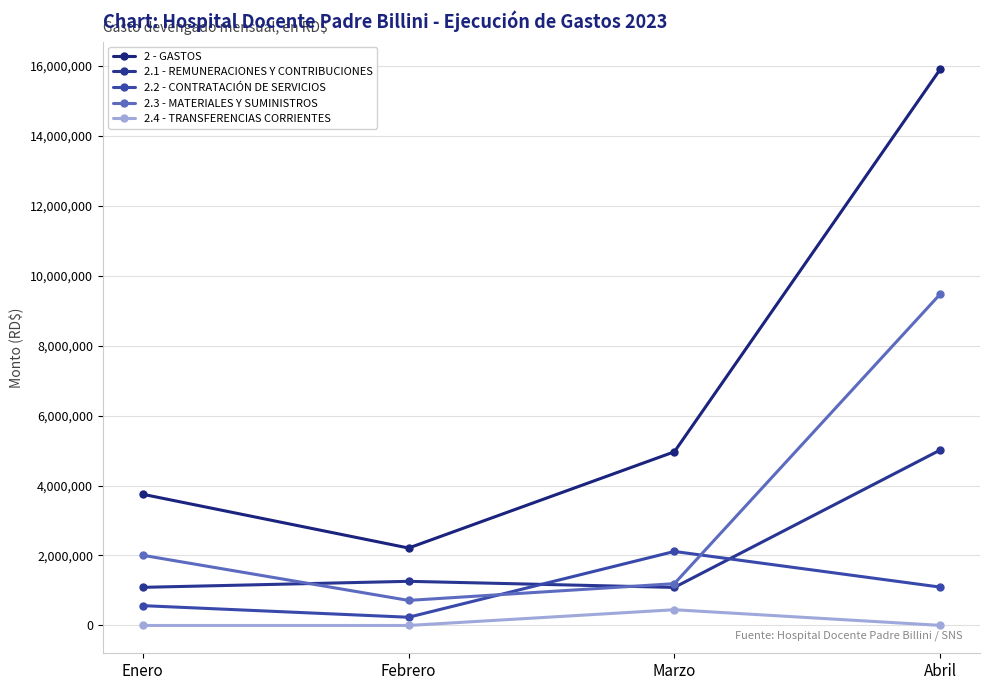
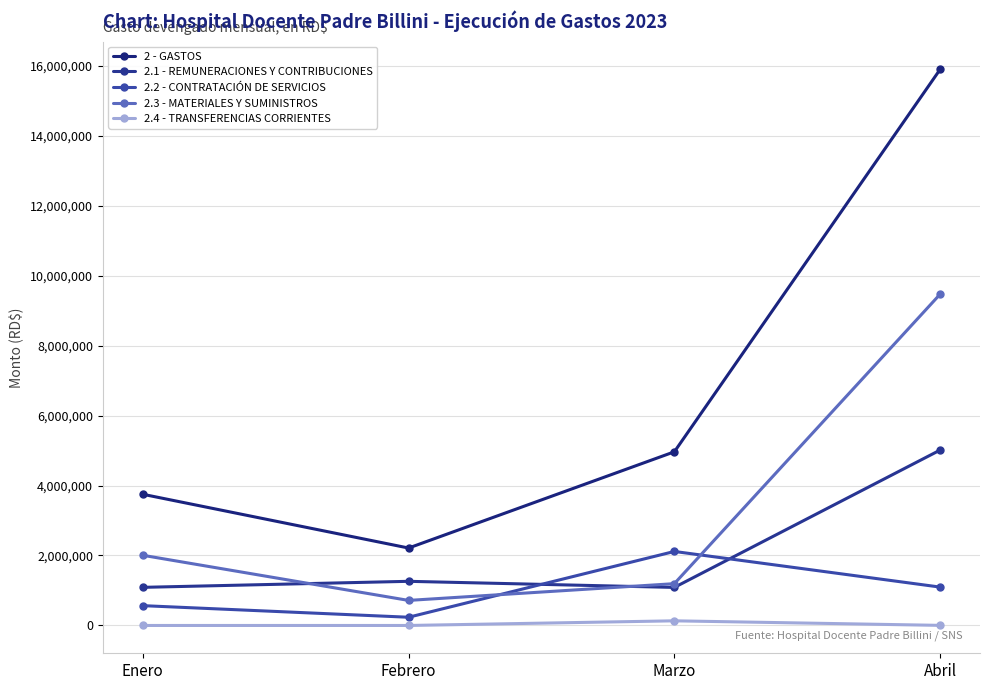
2.4 - TRANSFERENCIAS CORRIENTES, Marzo: 500,000 -> 100,000
